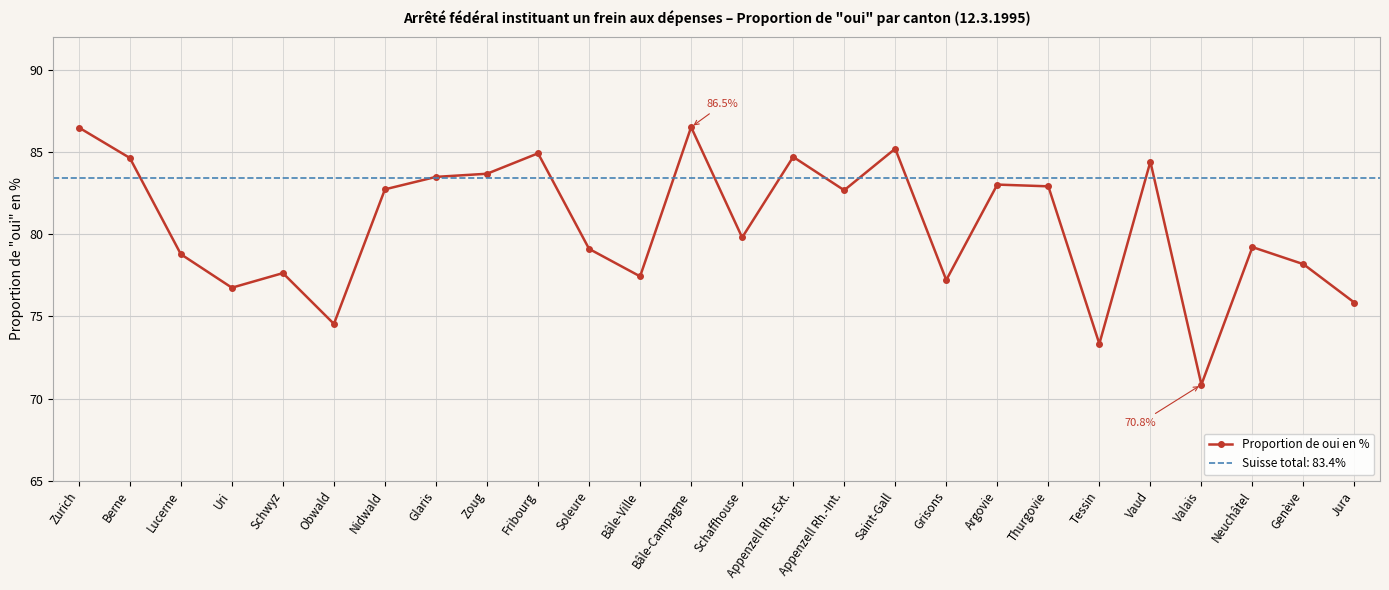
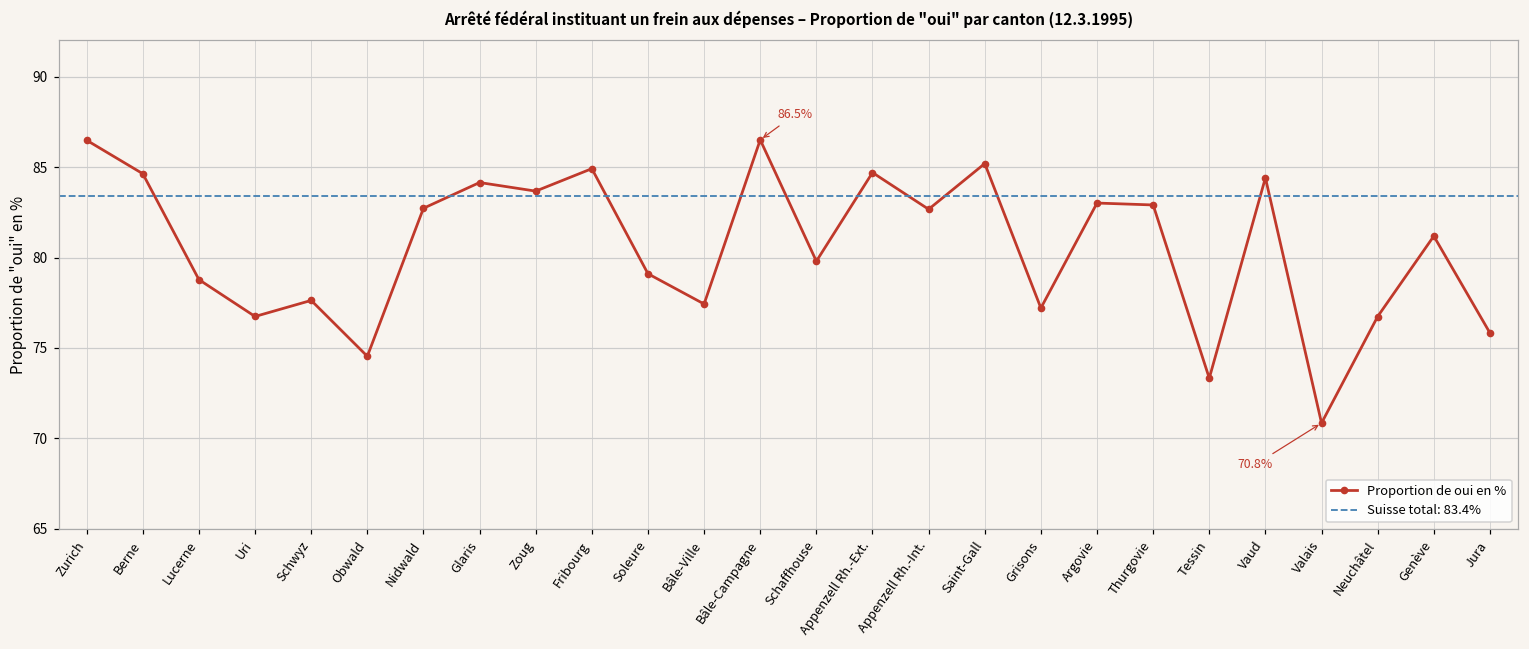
Glaris: 83.5 -> 84.1
Neuchâtel: 79.2 -> 76.7
Genève: 78.2 -> 81.2
